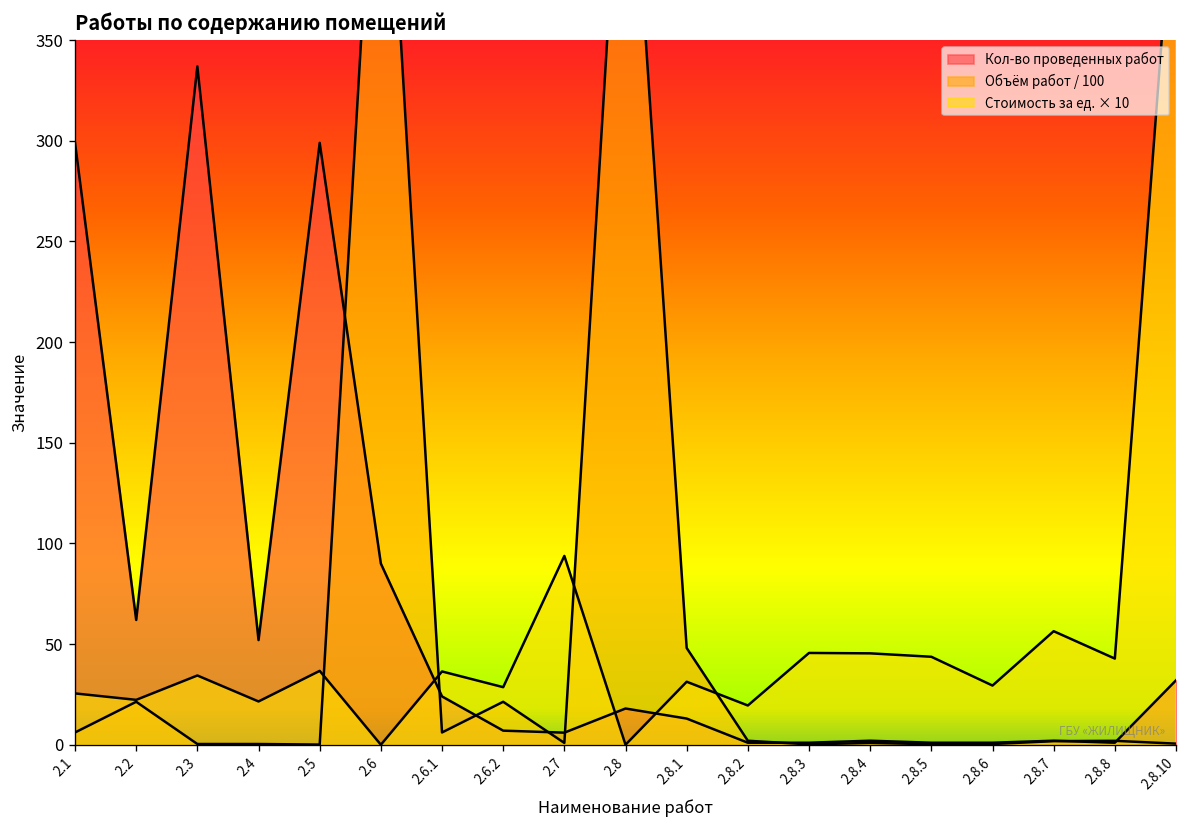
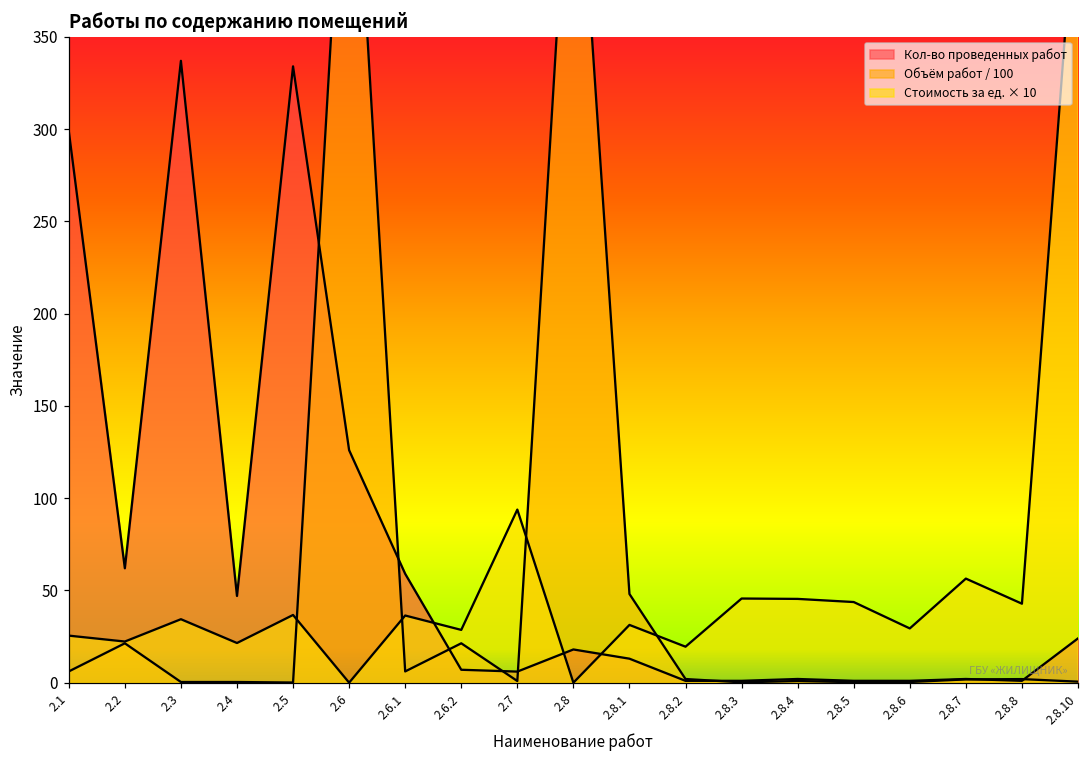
Кол-во проведенных работ, 2.4: 52 -> 47
Кол-во проведенных работ, 2.5: 299 -> 334
Кол-во проведенных работ, 2.6: 90 -> 126
Кол-во проведенных работ, 2.6.1: 24 -> 59
Кол-во проведенных работ, 2.8.10: 32 -> 24
